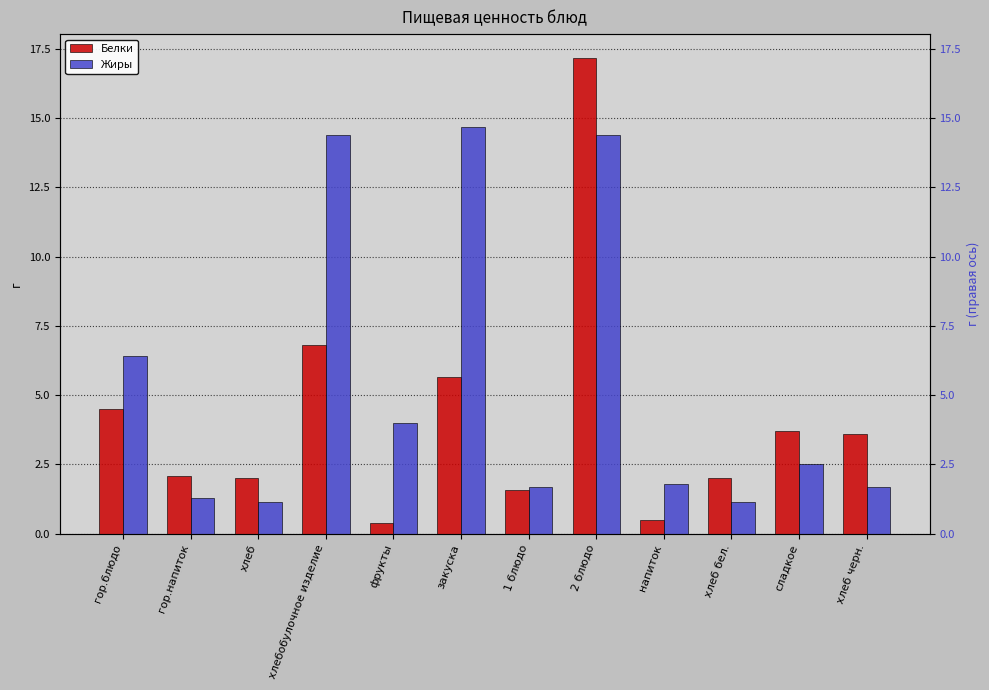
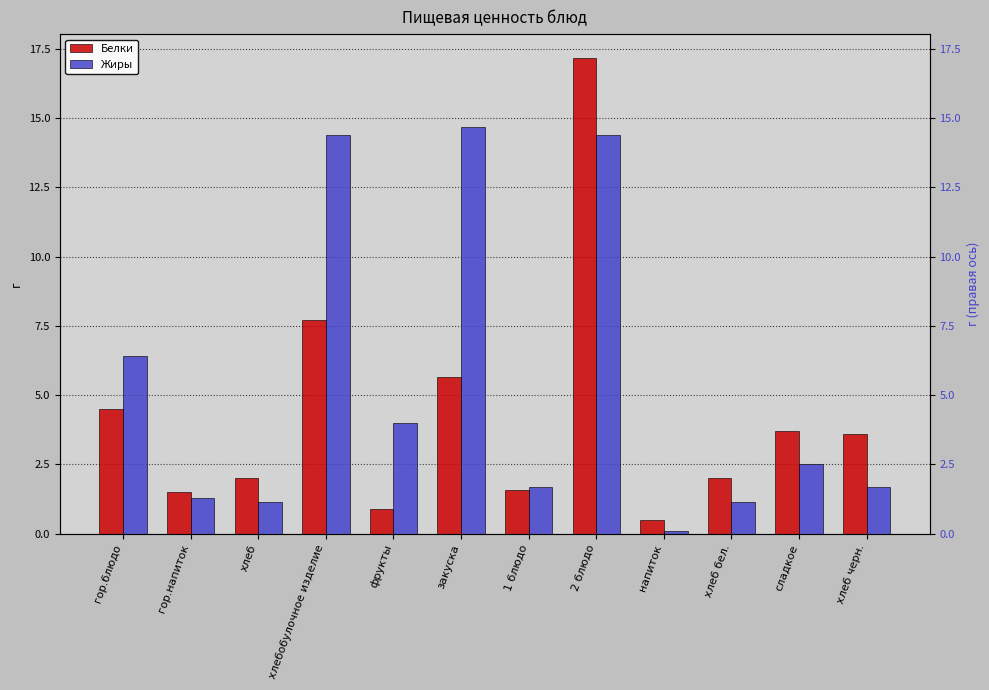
Белки, гор.напиток: 2.1 -> 1.5
Белки, хлебобулочное изделие: 6.8 -> 7.7
Белки, фрукты: 0.4 -> 0.9
Жиры, напиток: 1.8 -> 0.1
